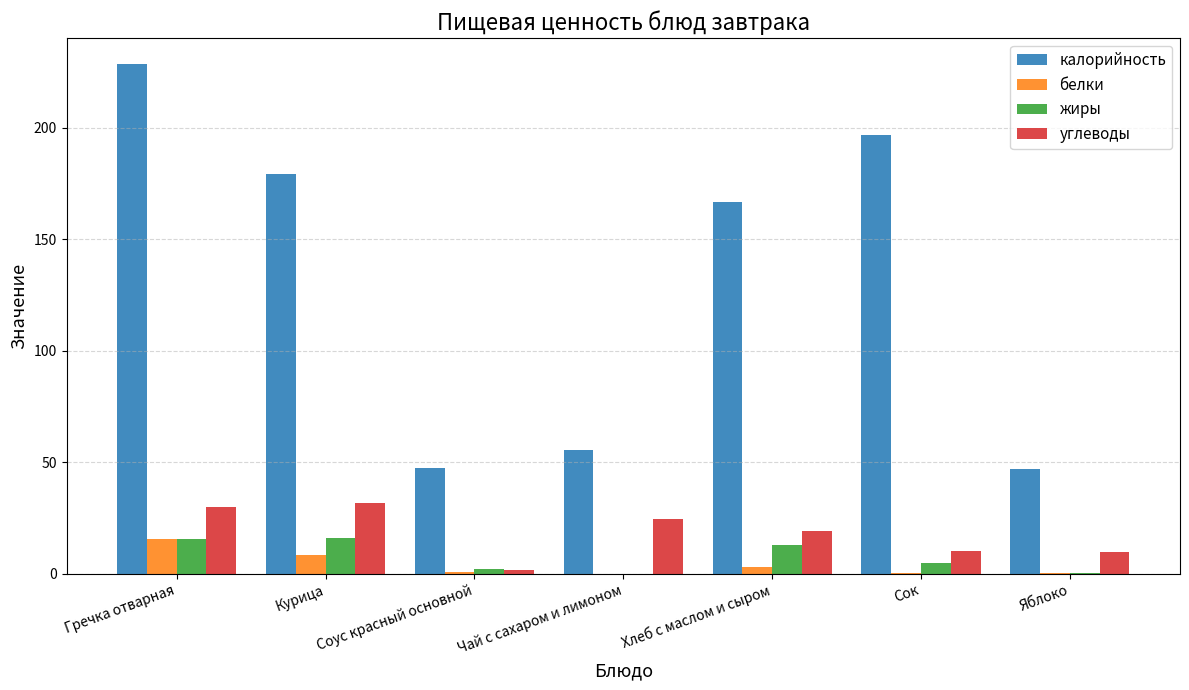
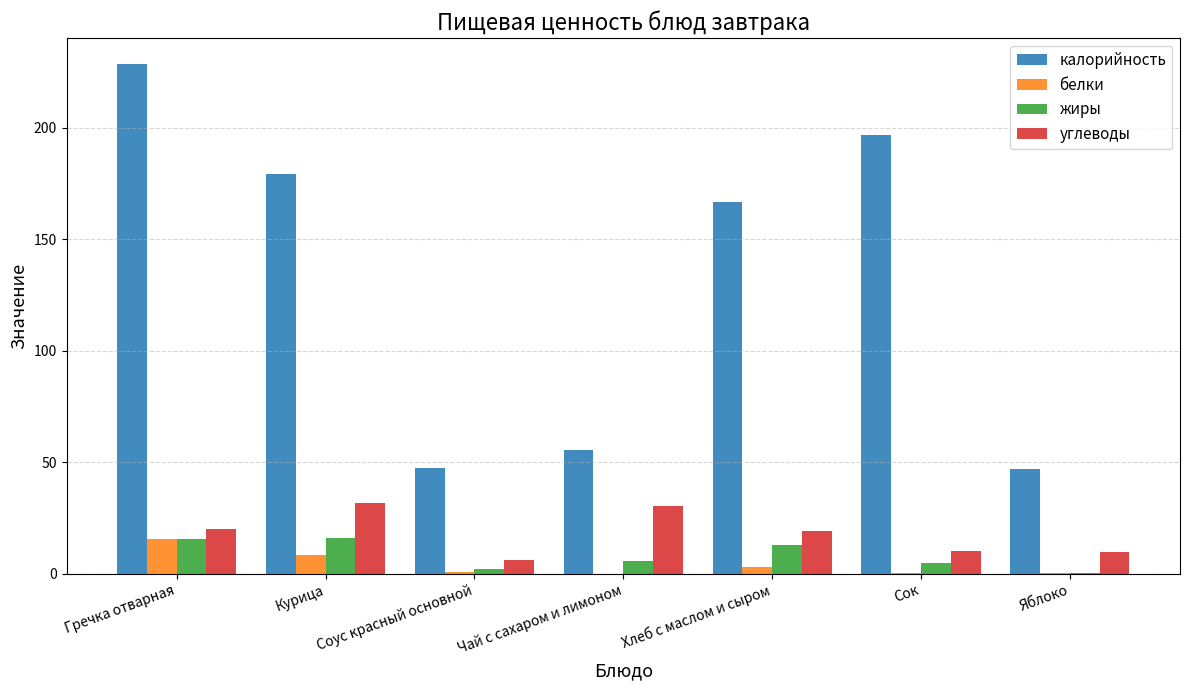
углеводы, Гречка отварная: 30 -> 20
углеводы, Соус красный основной: 2 -> 6
жиры, Чай с сахаром и лимоном: 0 -> 6
углеводы, Чай с сахаром и лимоном: 25 -> 31
